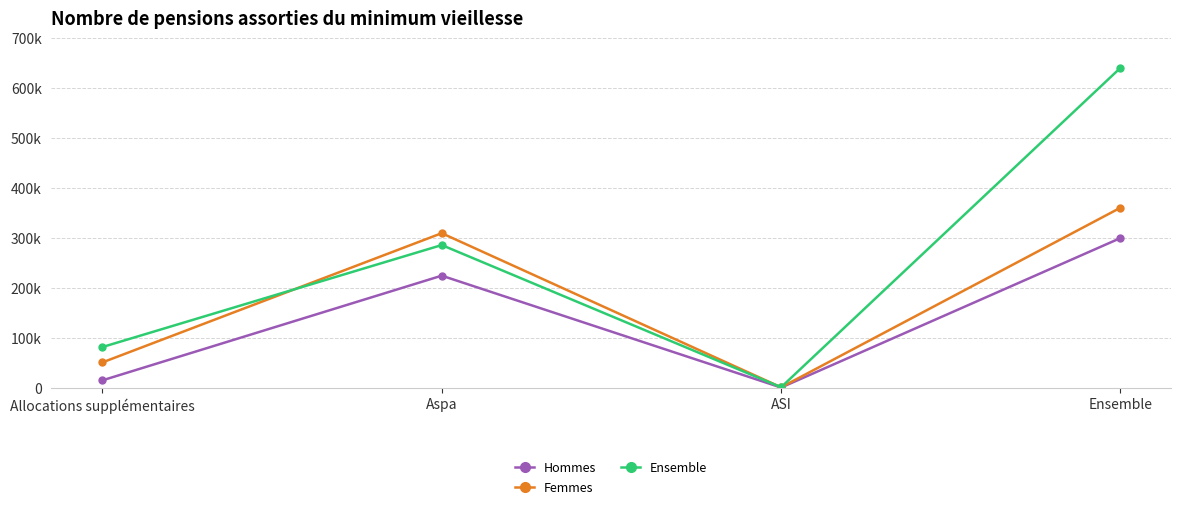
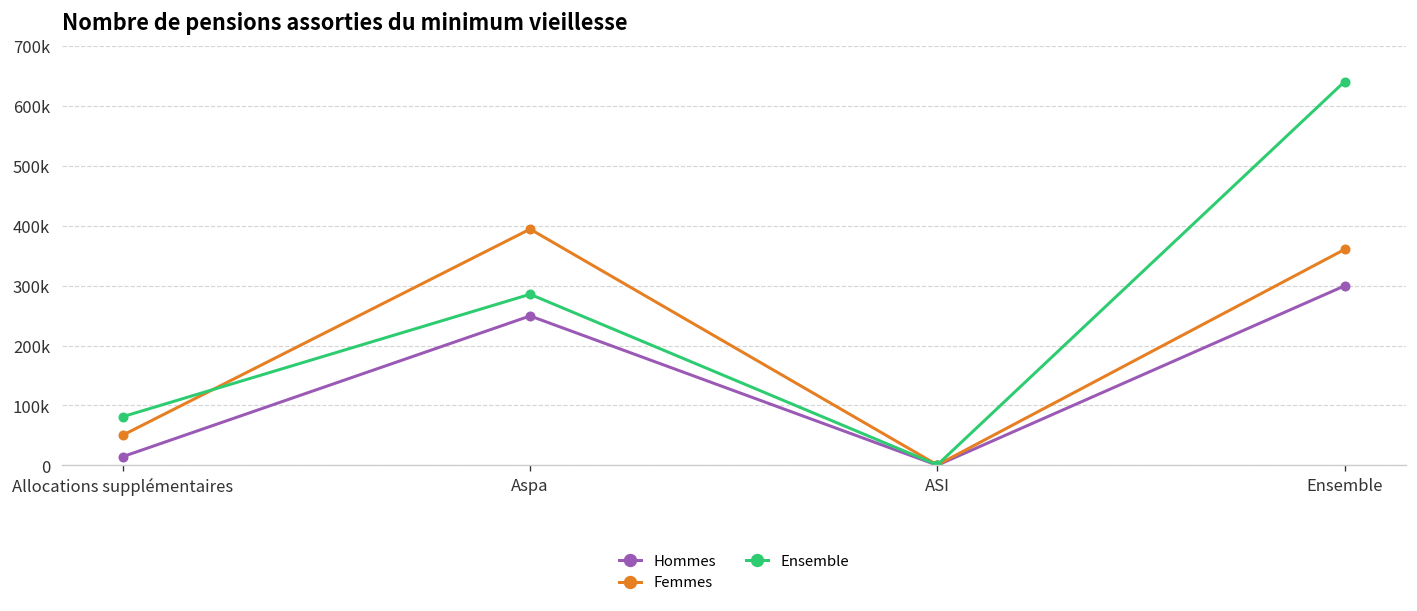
Hommes, Aspa: 220000 -> 250000
Femmes, Aspa: 310000 -> 390000
